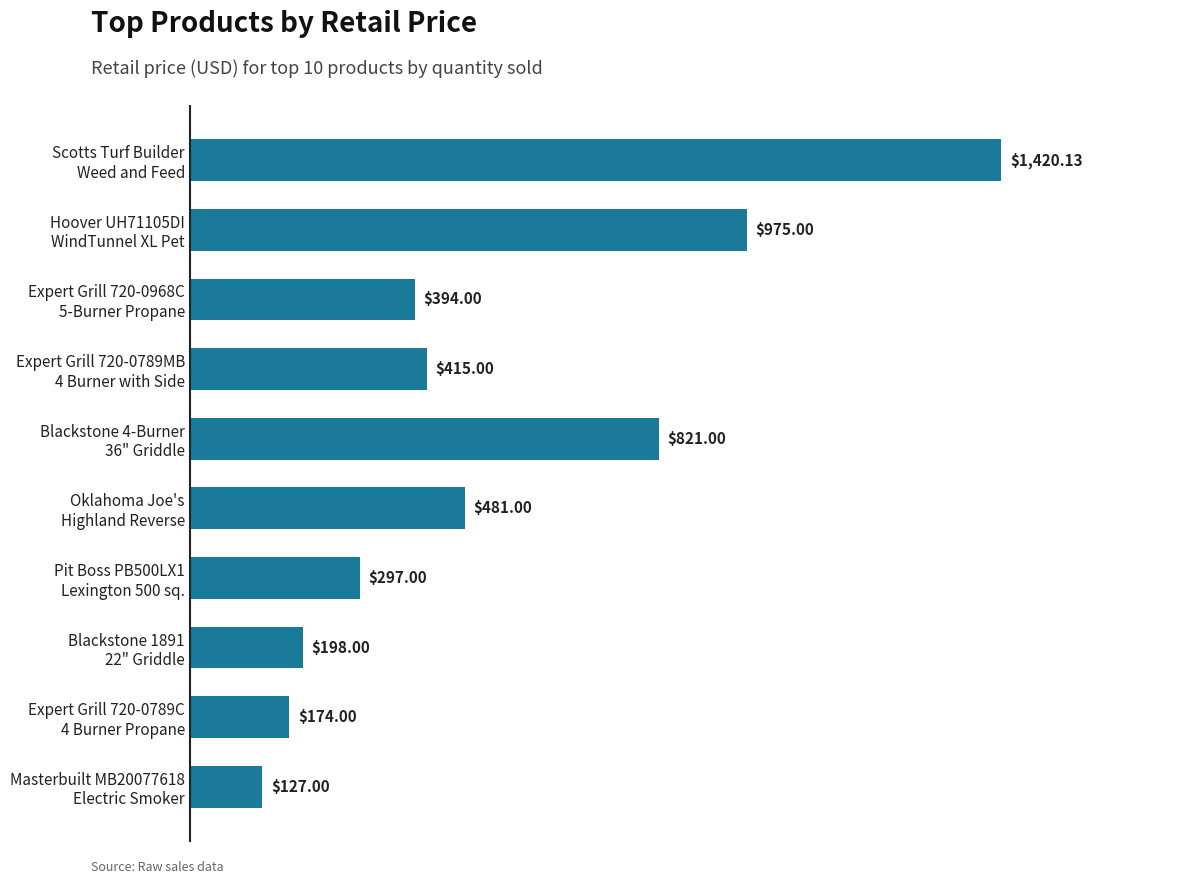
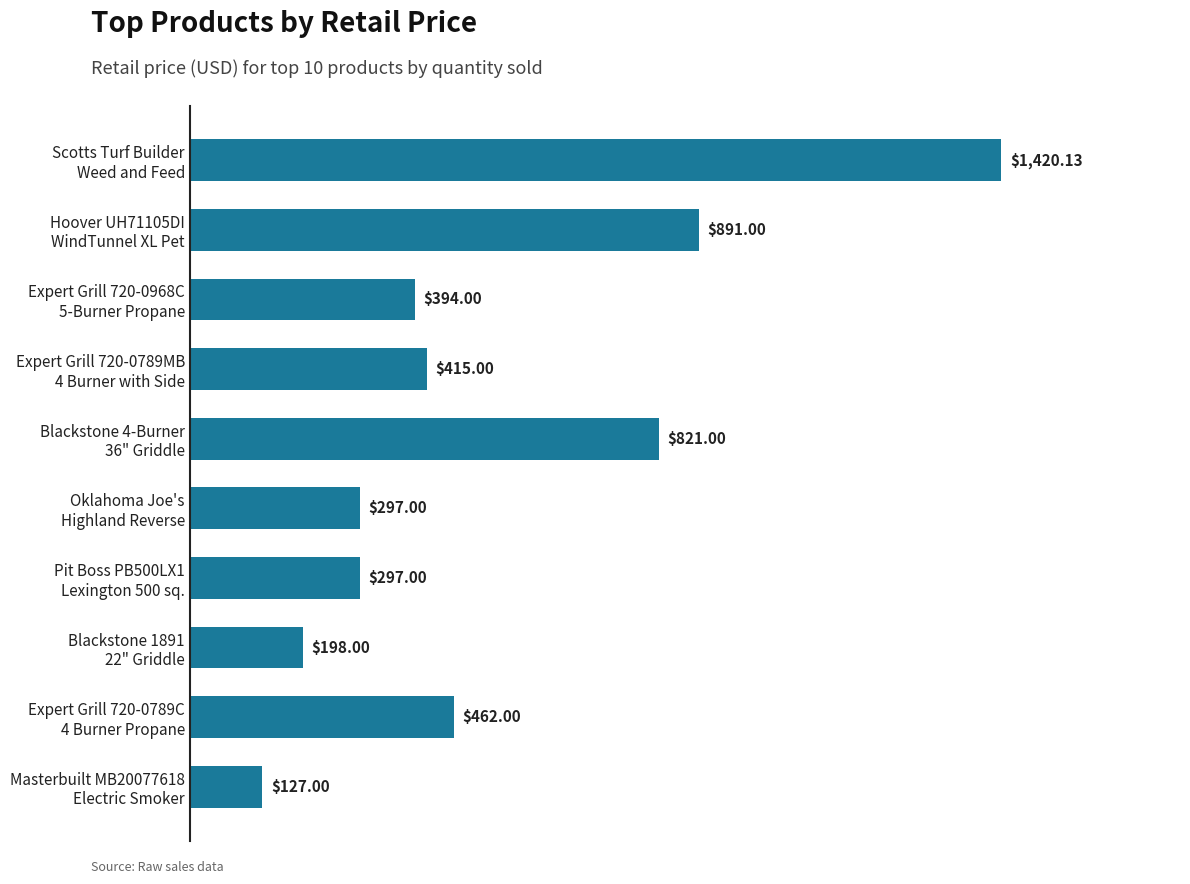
Hoover UH71105DI WindTunnel XL Pet: $975.00 -> $891.00
Oklahoma Joe's Highland Reverse: $481.00 -> $297.00
Expert Grill 720-0789C 4 Burner Propane: $174.00 -> $462.00
